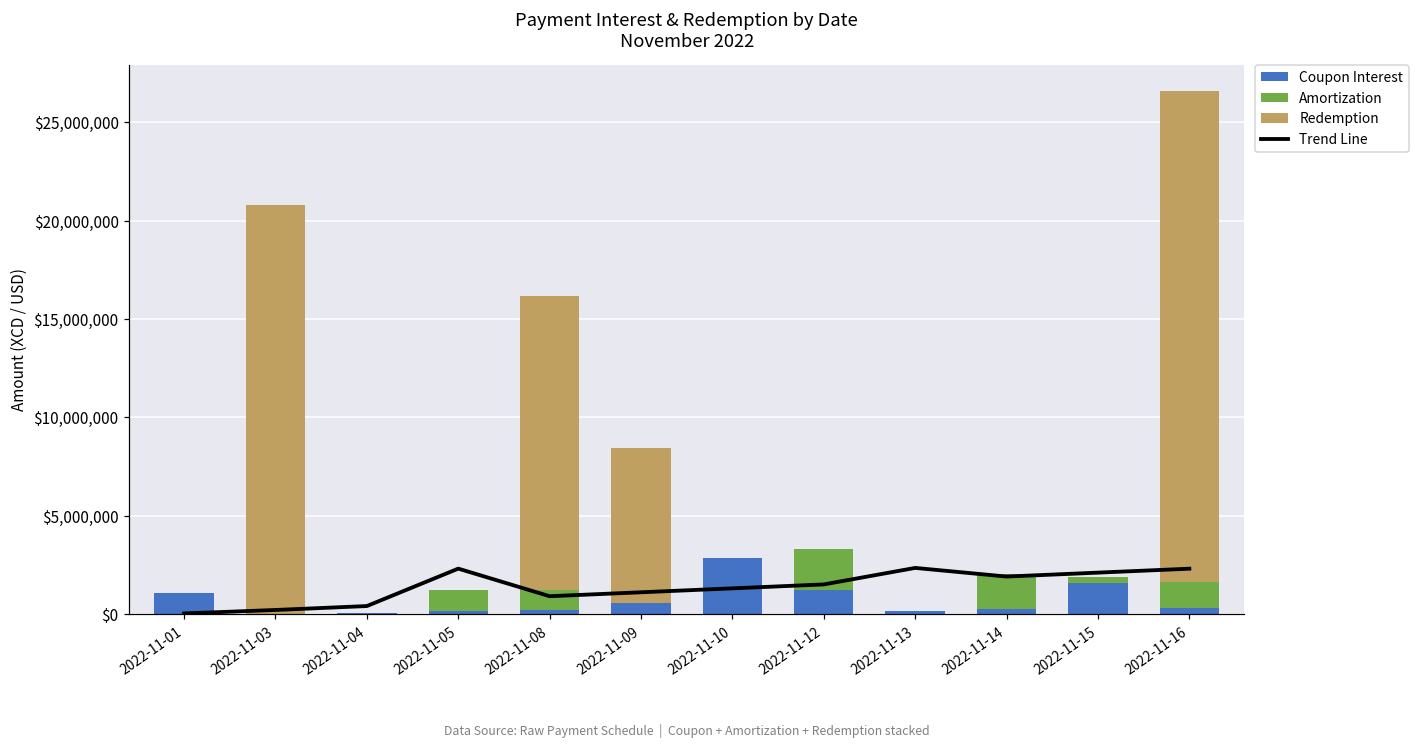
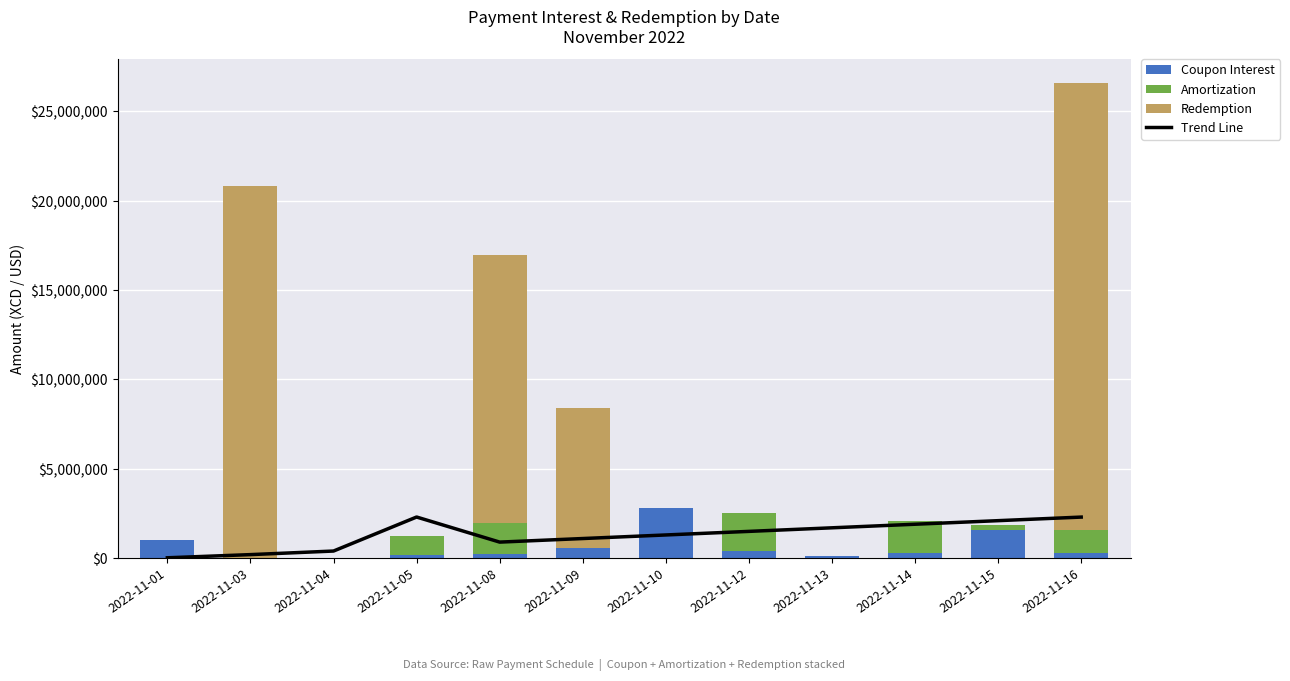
Amortization, 2022-11-08: $1,000,000 -> $1,800,000
Coupon Interest, 2022-11-12: $1,200,000 -> $400,000
Trend Line, 2022-11-13: $2,300,000 -> $1,700,000
